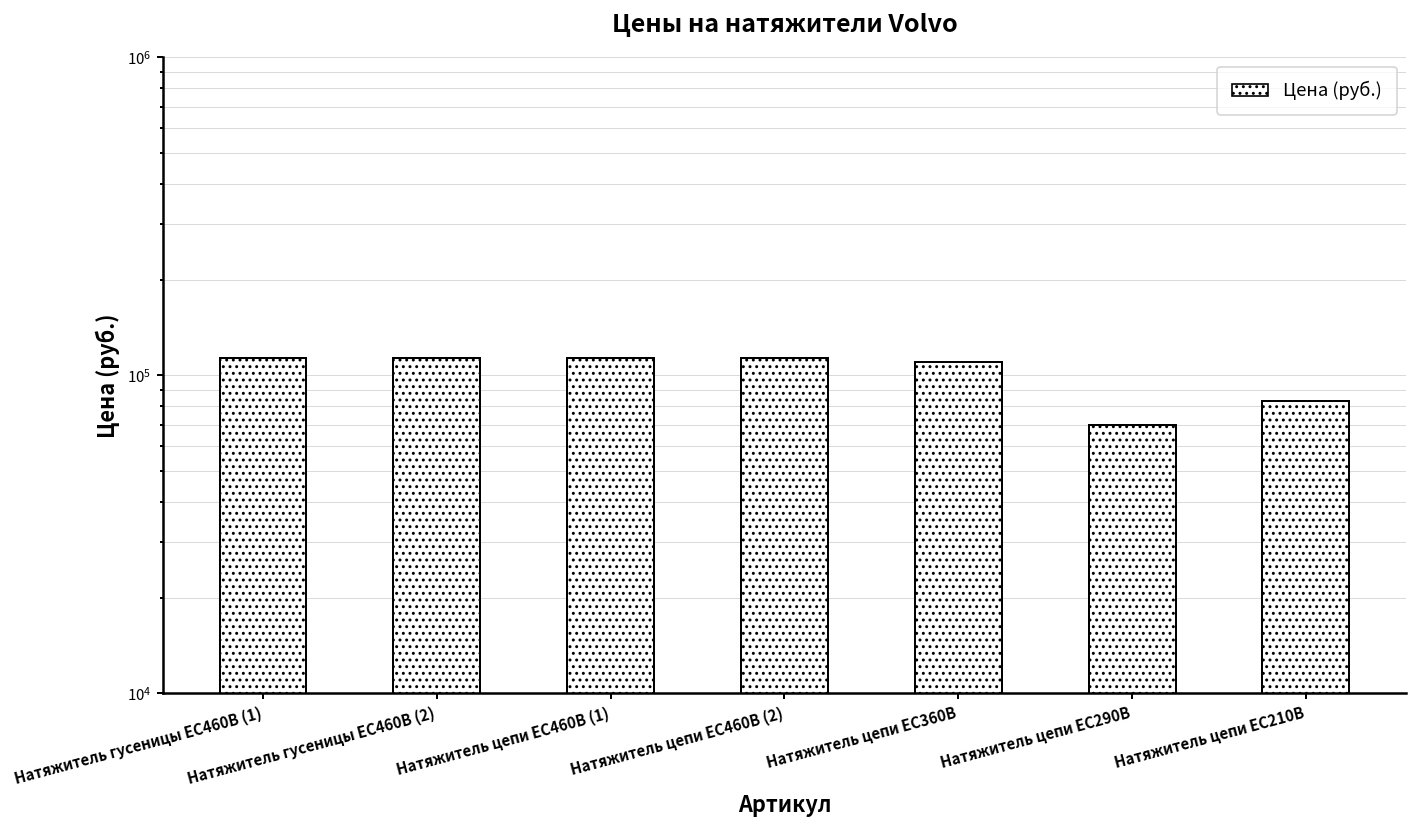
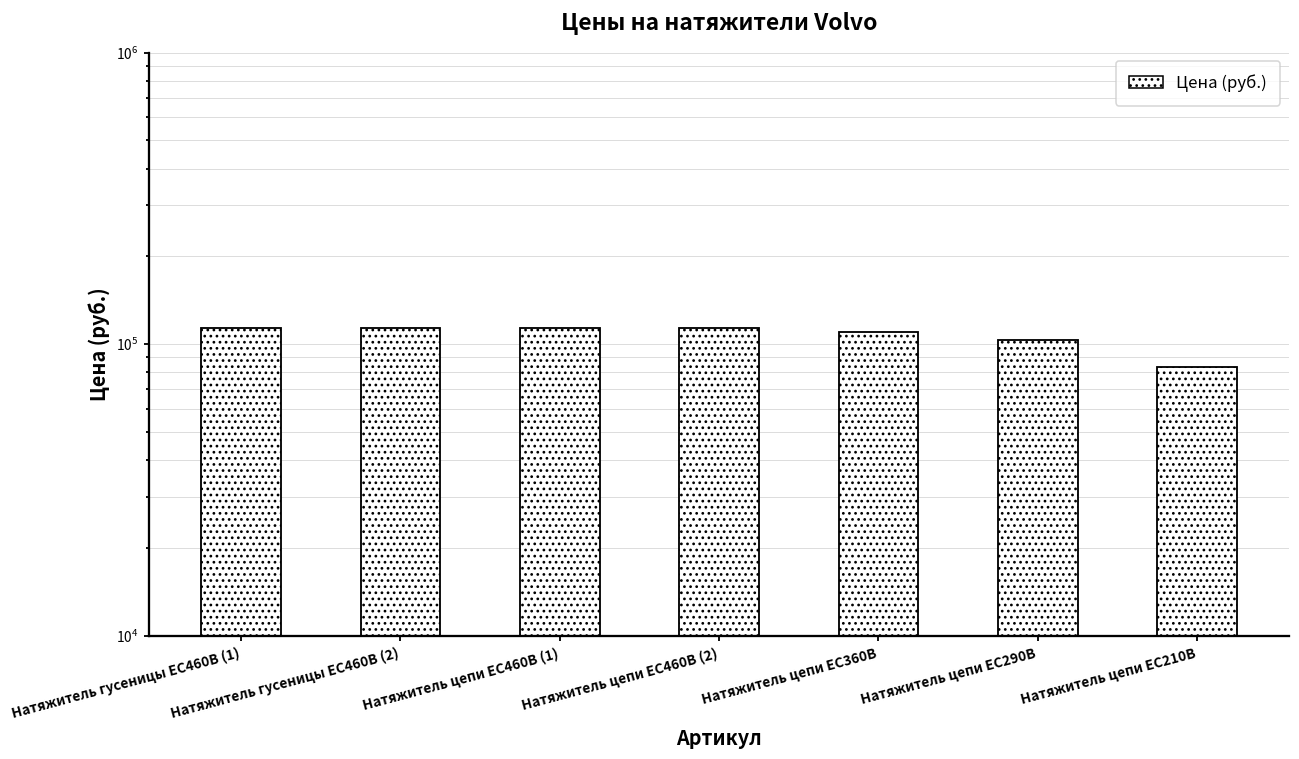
Натяжитель цепи EC290В: 70000 -> 103000
